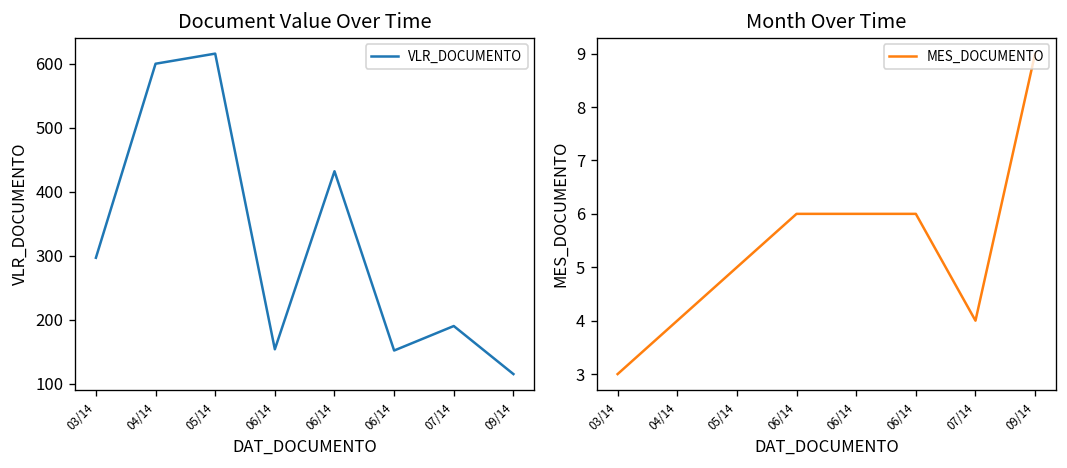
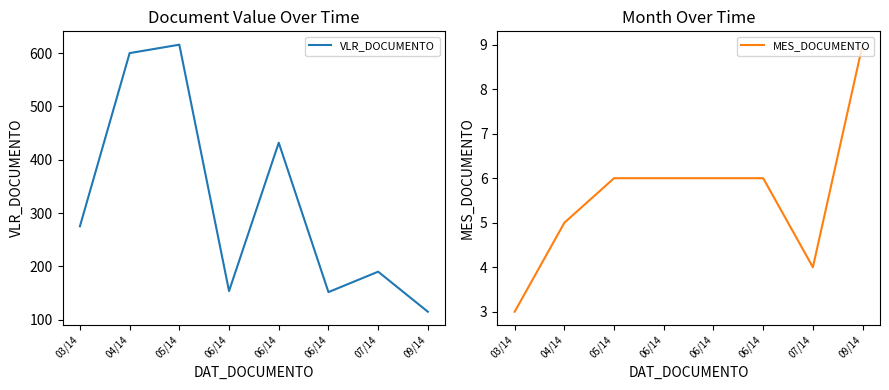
Document Value Over Time, 03/14: 300 -> 280
Month Over Time, 04/14: 4 -> 5
Month Over Time, 05/14: 5 -> 6
